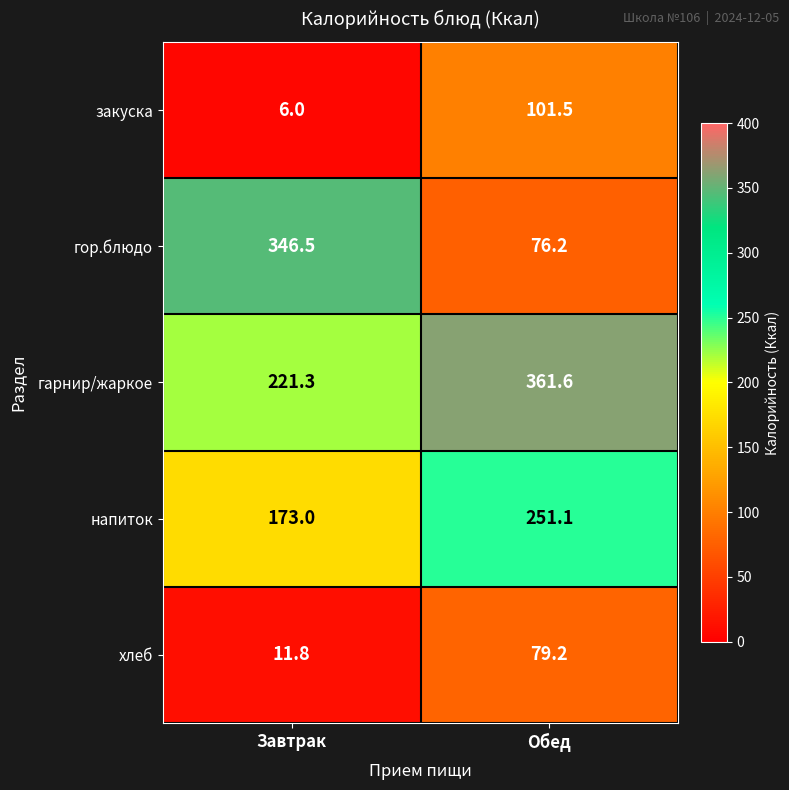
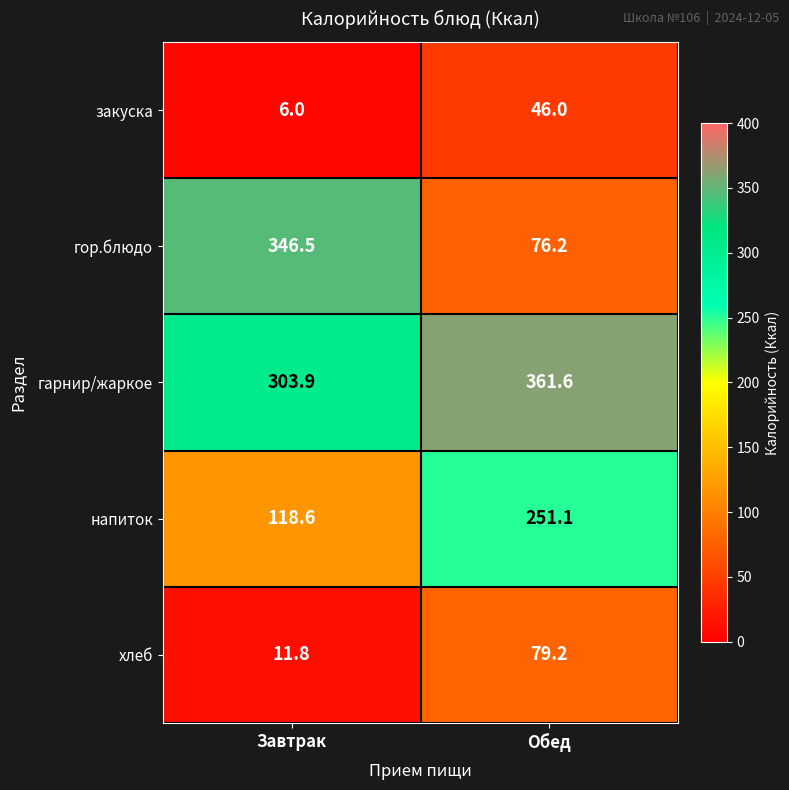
закуска, Обед: 101.5 -> 46.0
гарнир/жаркое, Завтрак: 221.3 -> 303.9
напиток, Завтрак: 173.0 -> 118.6
